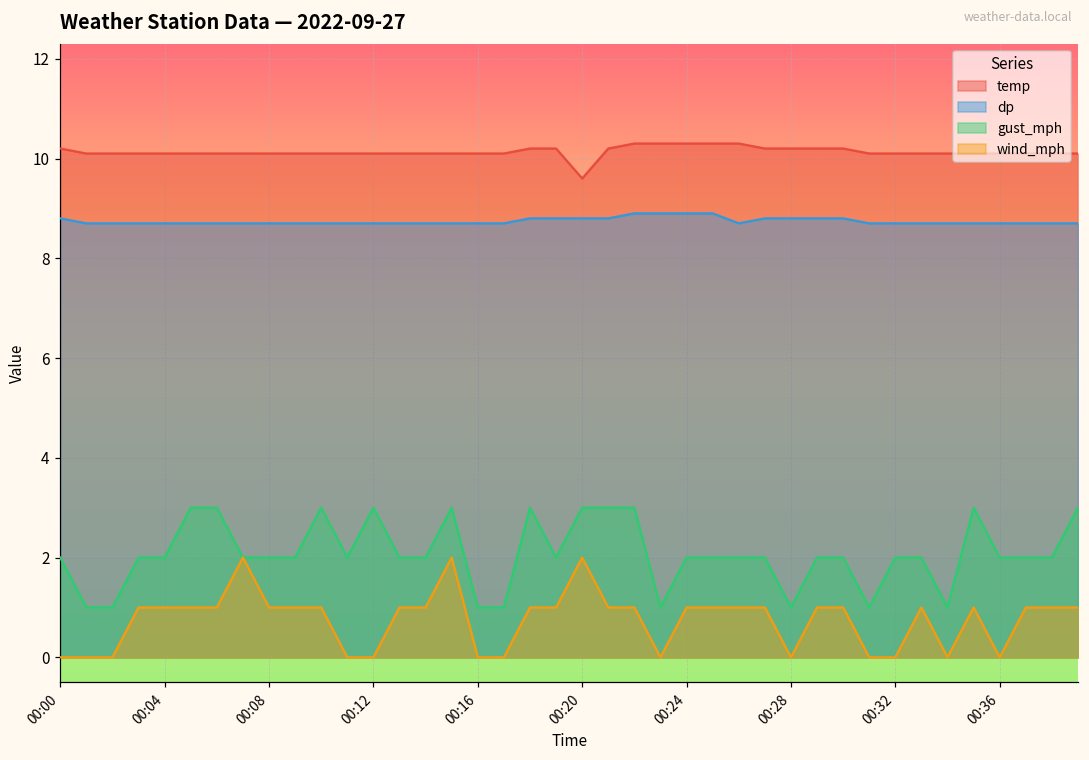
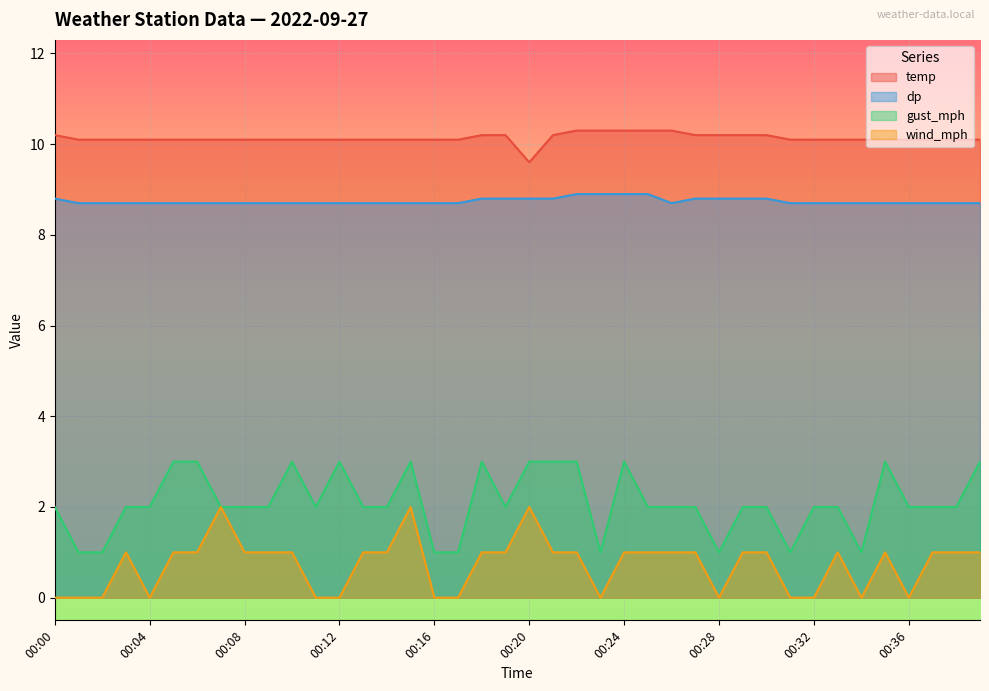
wind_mph, 00:04: 1 -> 0
gust_mph, 00:24: 2 -> 3
